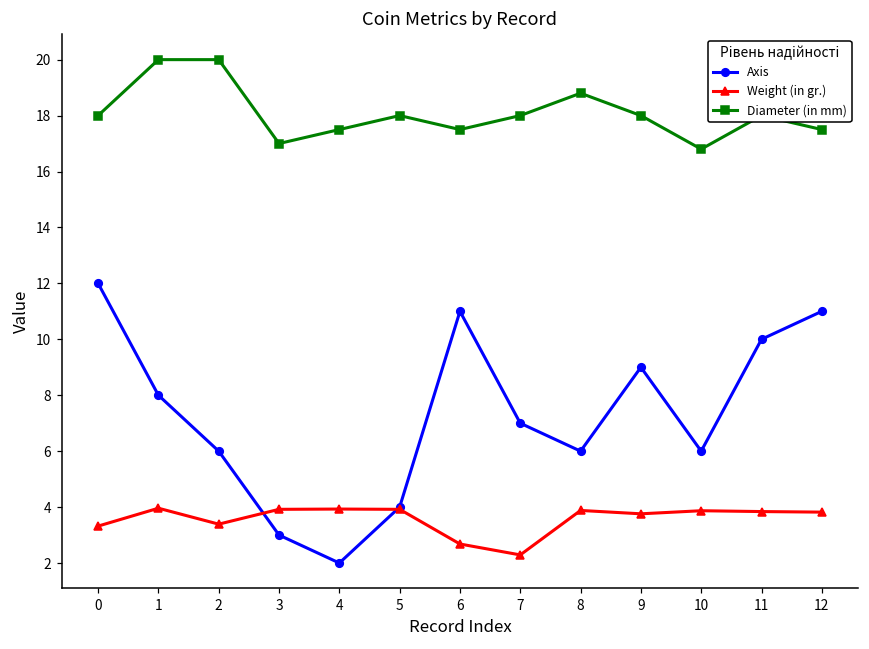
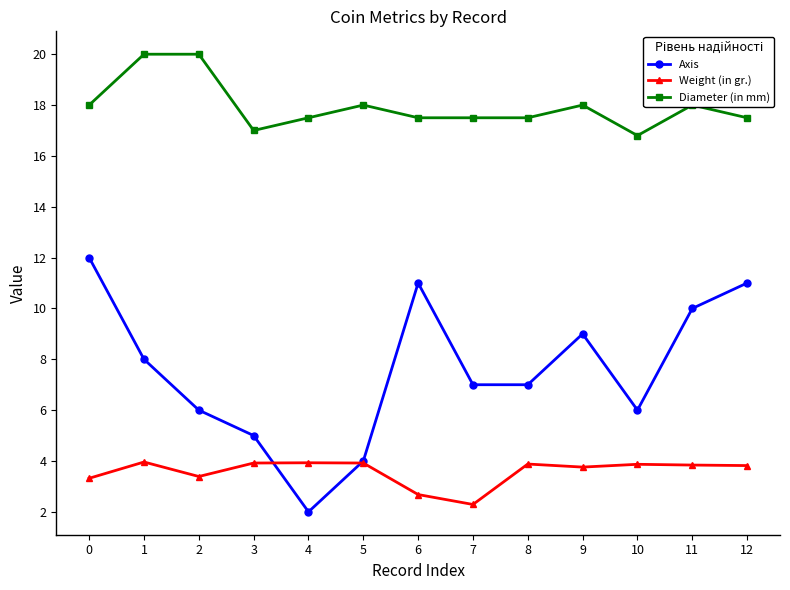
Axis, 3: 3 -> 5
Diameter (in mm), 7: 18.0 -> 17.5
Axis, 8: 6 -> 7
Diameter (in mm), 8: 18.8 -> 17.5
